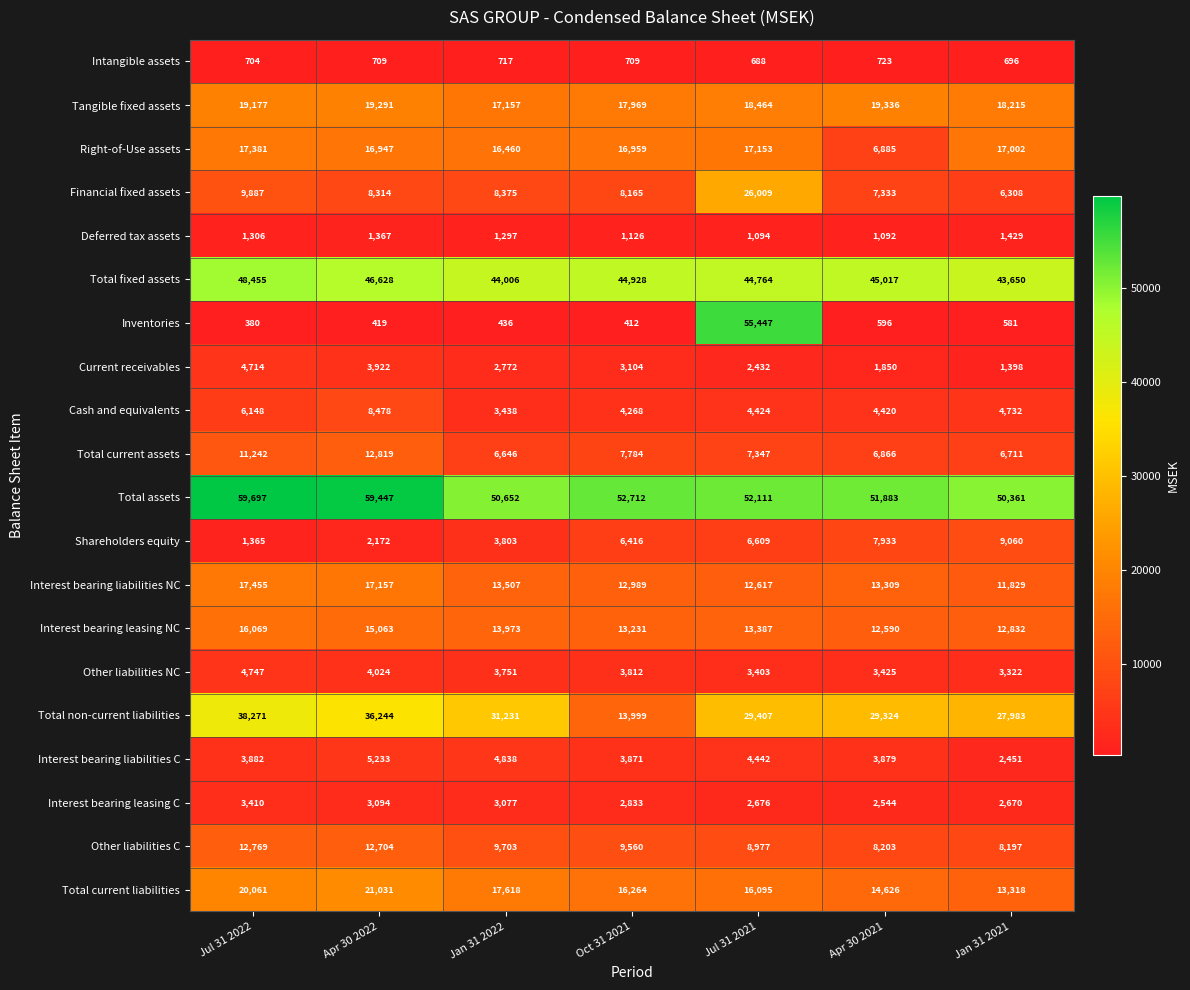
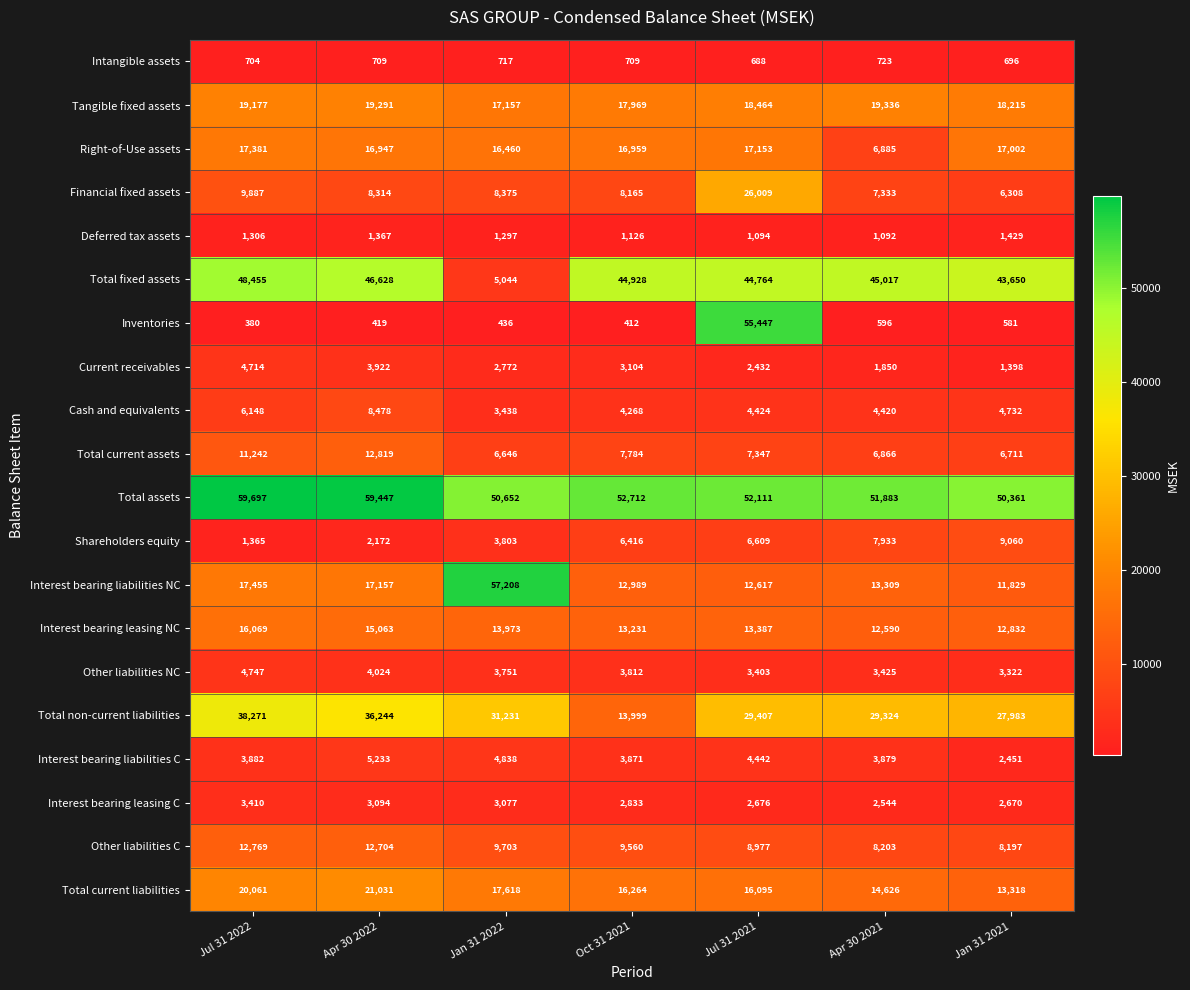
Total fixed assets, Jan 31 2022: 44,006 -> 5,044
Interest bearing liabilities NC, Jan 31 2022: 13,507 -> 57,208
